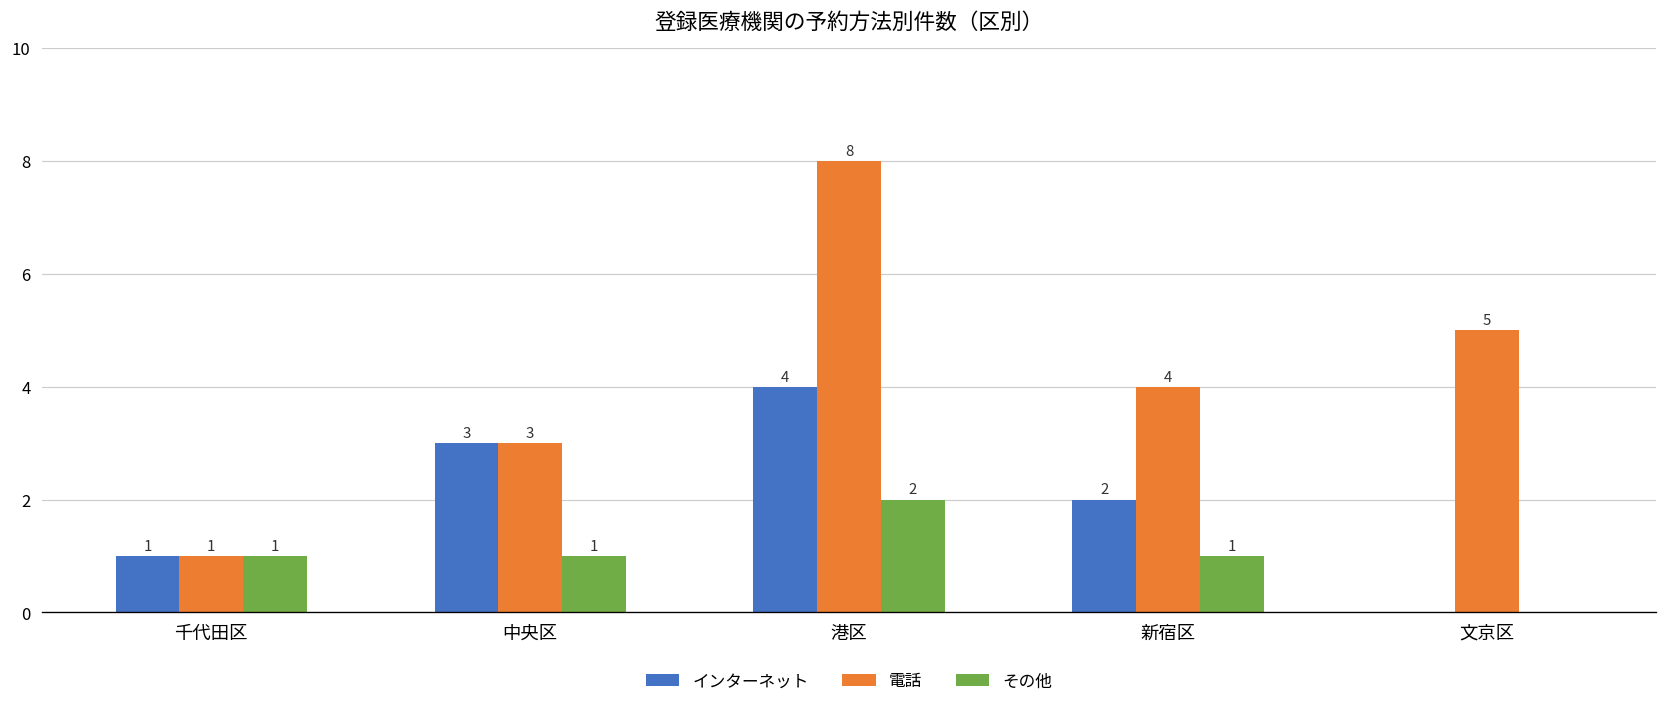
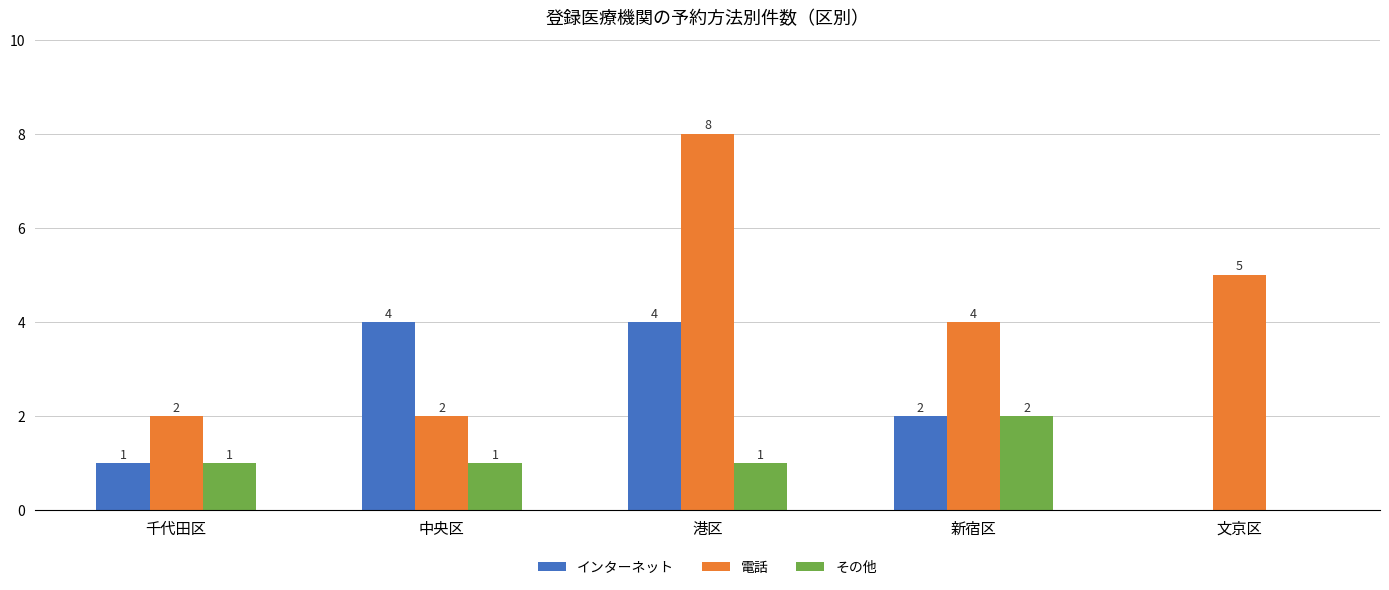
電話, 千代田区: 1 -> 2
インターネット, 中央区: 3 -> 4
電話, 中央区: 3 -> 2
その他, 港区: 2 -> 1
その他, 新宿区: 1 -> 2
